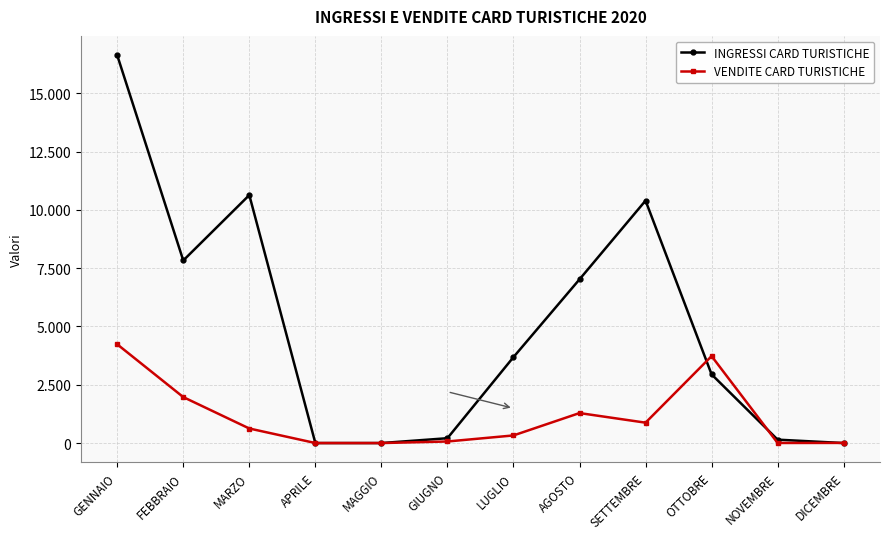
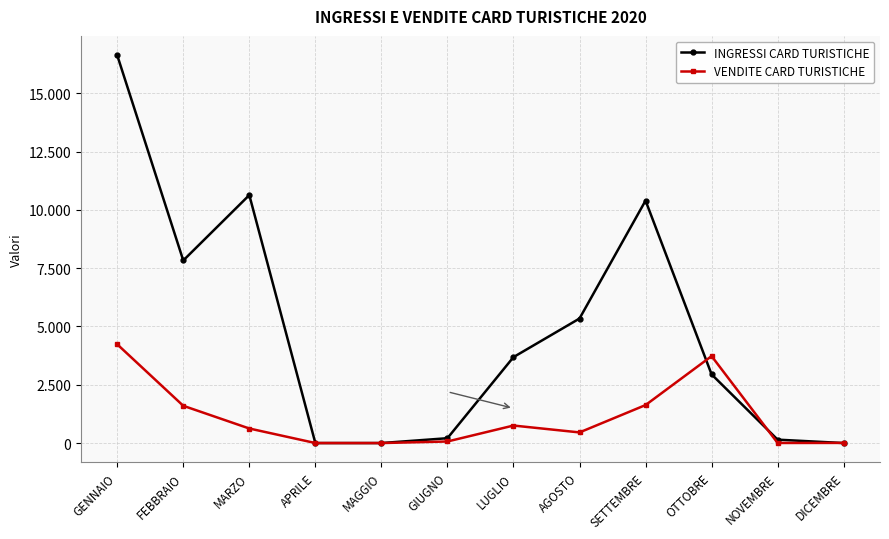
VENDITE CARD TURISTICHE, FEBBRAIO: 2.0 -> 1.6
VENDITE CARD TURISTICHE, LUGLIO: 0.3 -> 0.8
INGRESSI CARD TURISTICHE, AGOSTO: 7.0 -> 5.3
VENDITE CARD TURISTICHE, AGOSTO: 1.3 -> 0.5
VENDITE CARD TURISTICHE, SETTEMBRE: 0.9 -> 1.6
